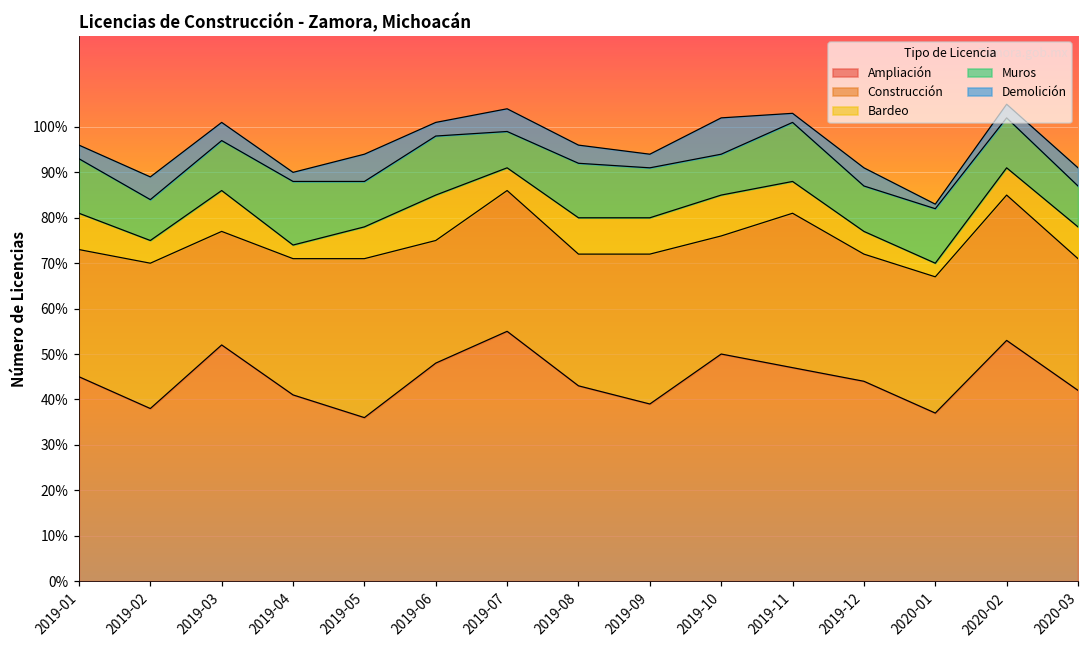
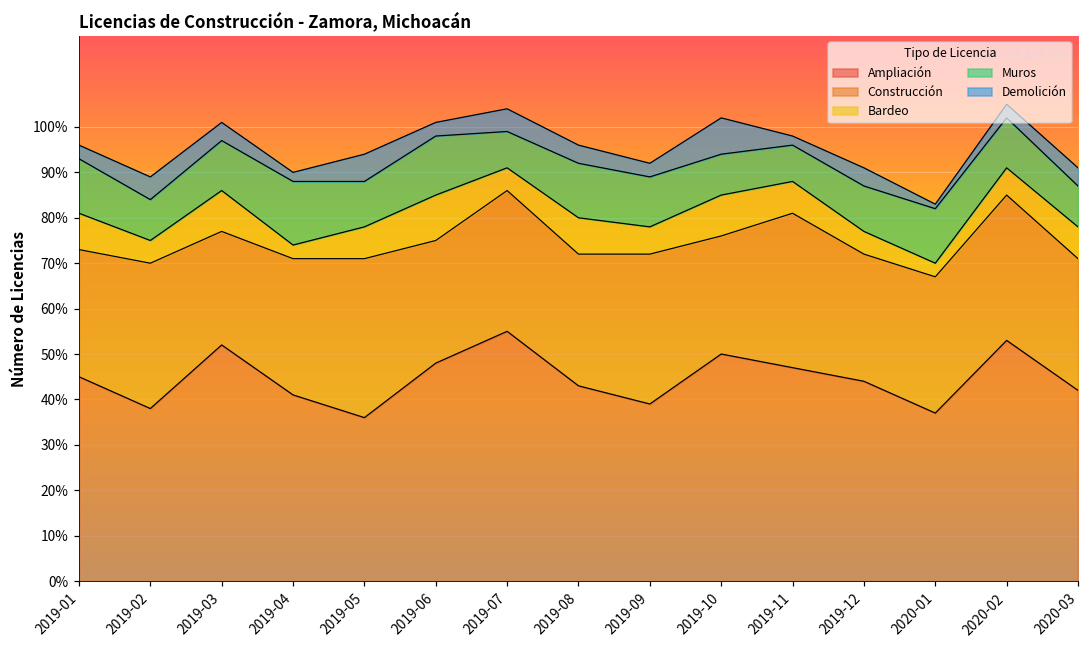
Bardeo, 2019-09: 8% -> 6%
Muros, 2019-11: 13% -> 8%
